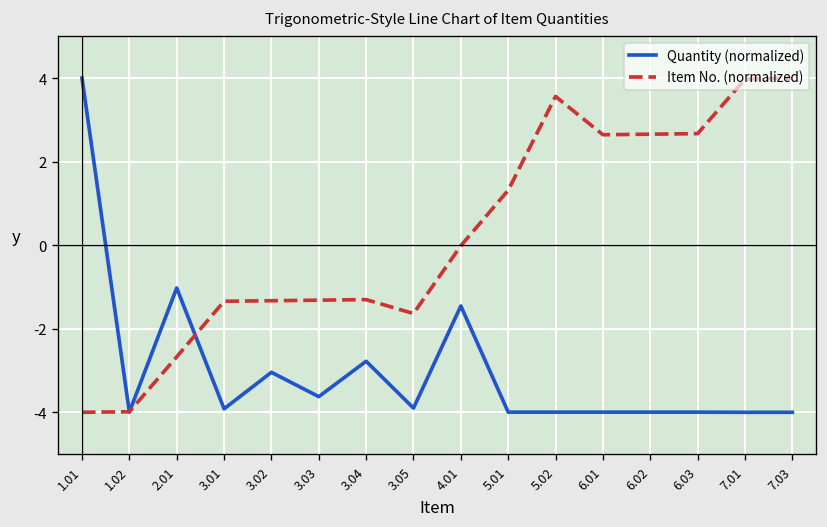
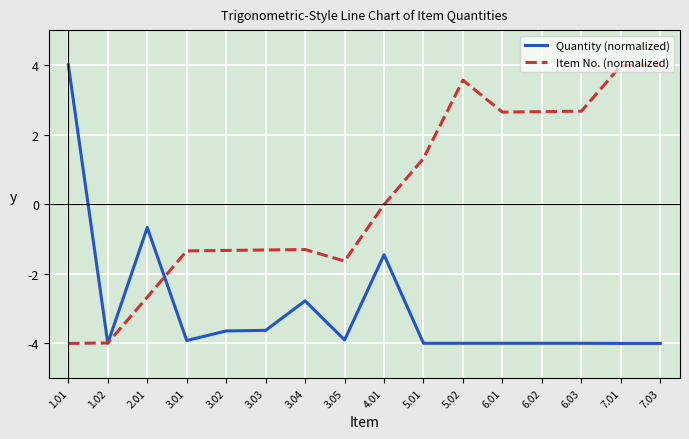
Quantity (normalized), 2.01: -1.0 -> -0.7
Quantity (normalized), 3.02: -3.0 -> -3.6
